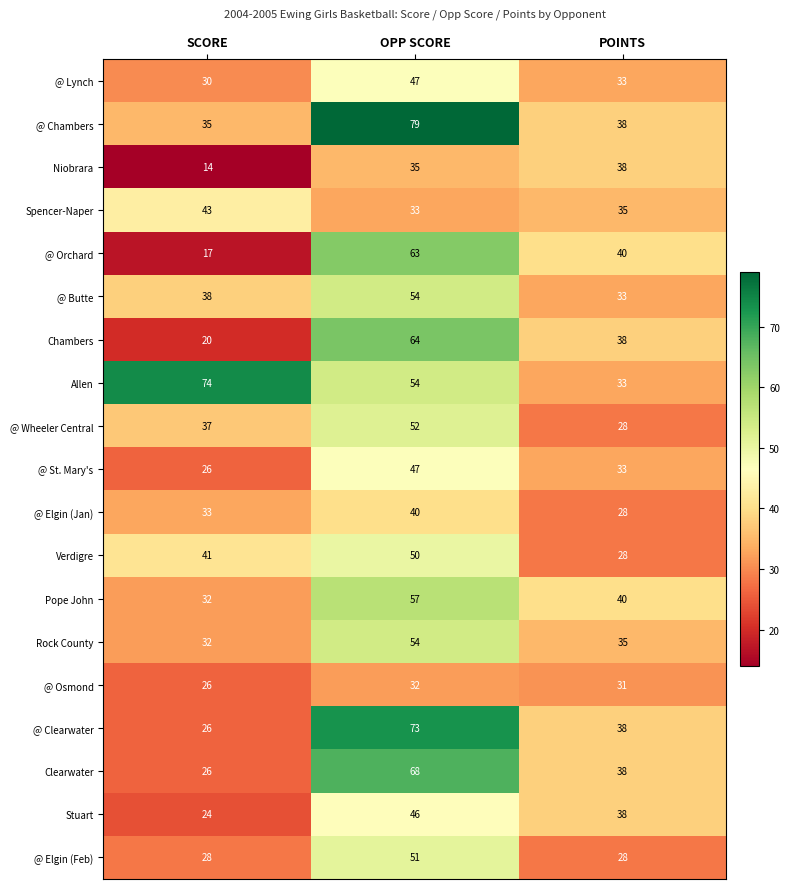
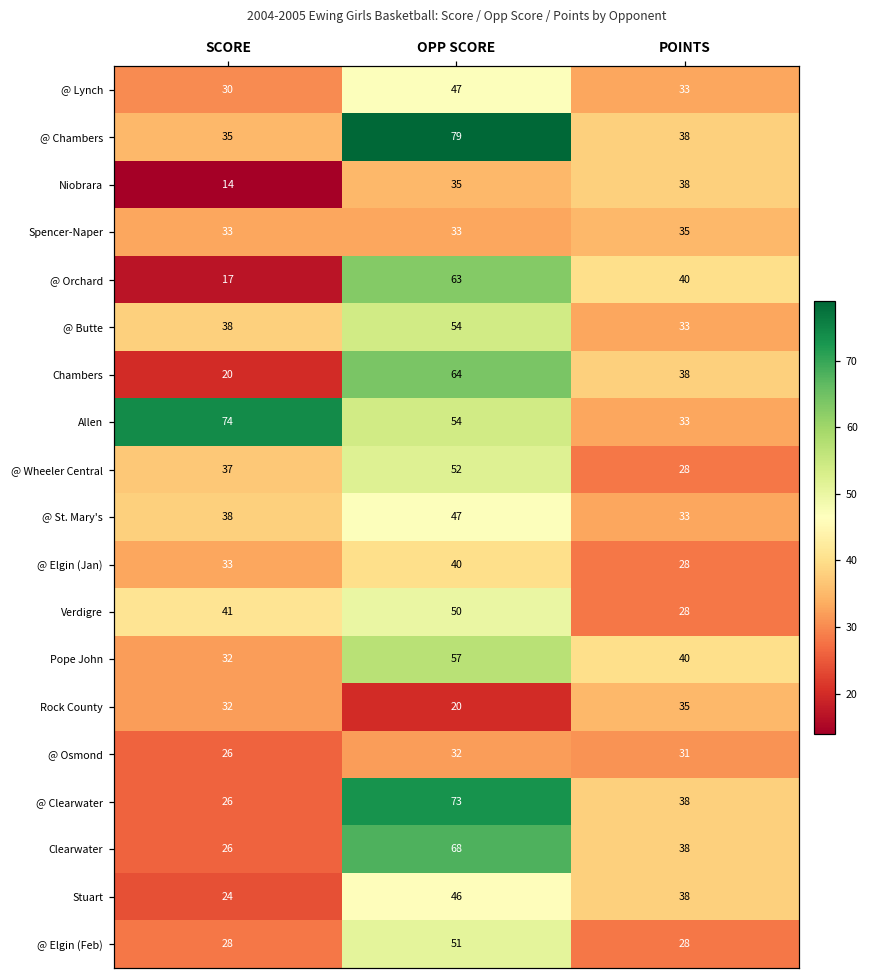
Spencer-Naper, SCORE: 43 -> 33
@ St. Mary's, SCORE: 26 -> 38
Rock County, OPP SCORE: 54 -> 20
